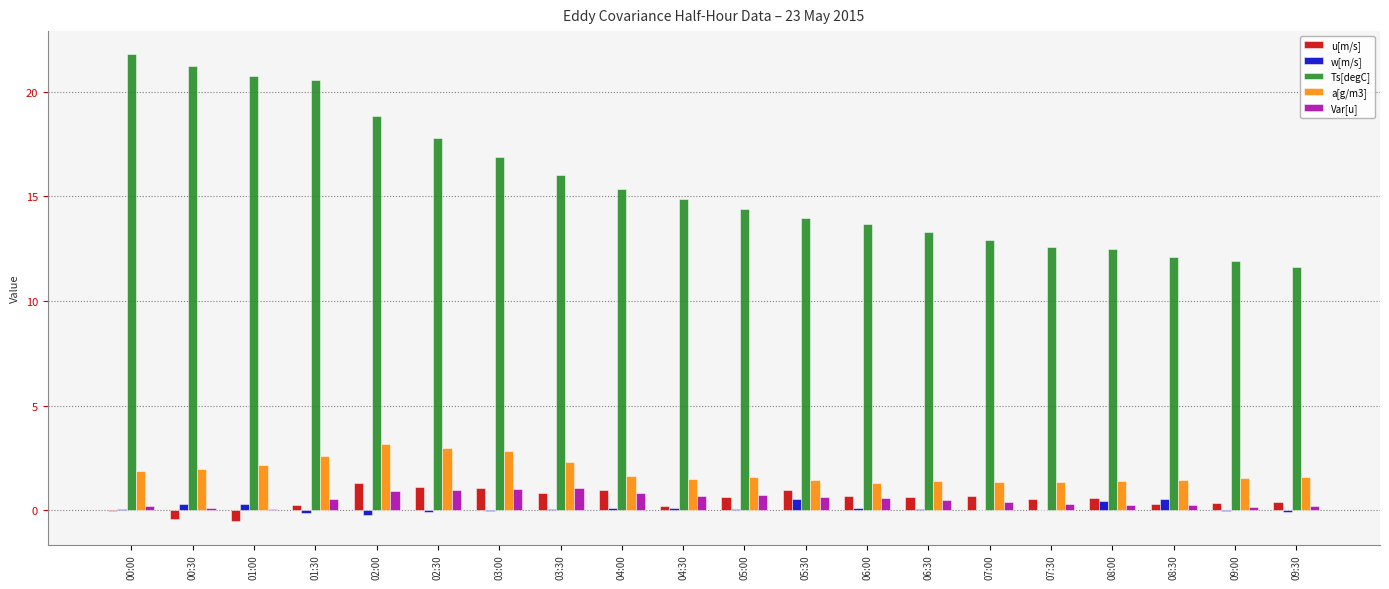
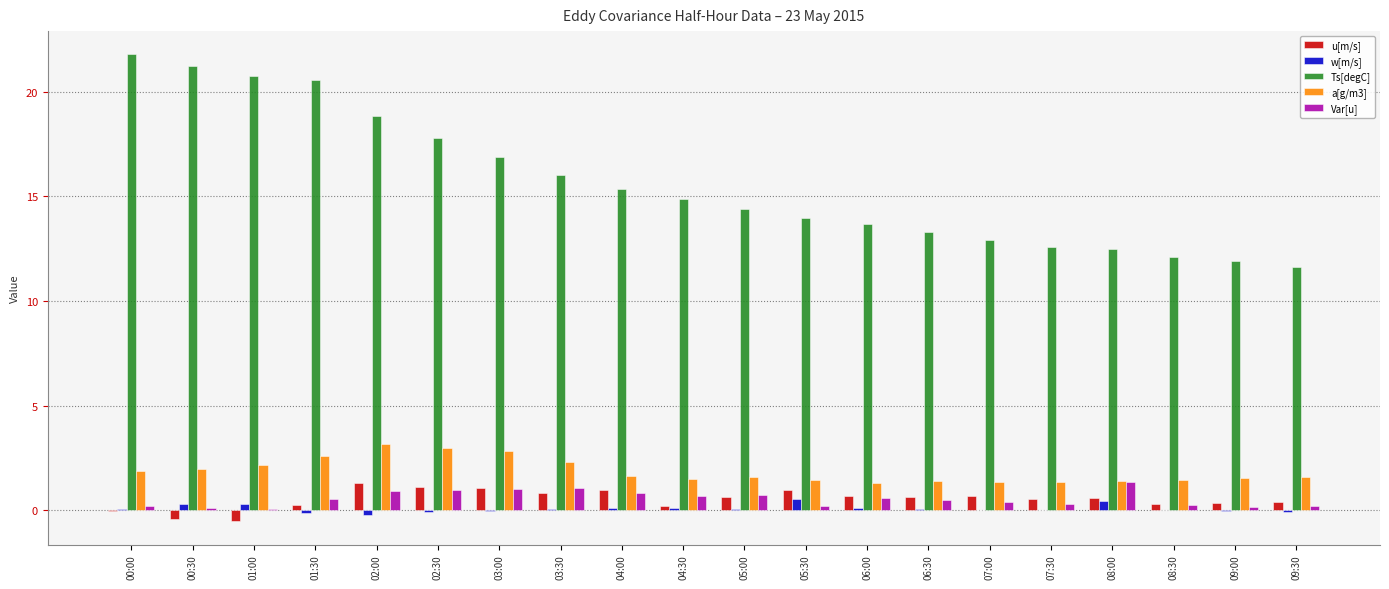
Var[u], 05:30: 0.6 -> 0.2
Var[u], 08:00: 0.2 -> 1.4
w[m/s], 08:30: 0.5 -> 0.0
